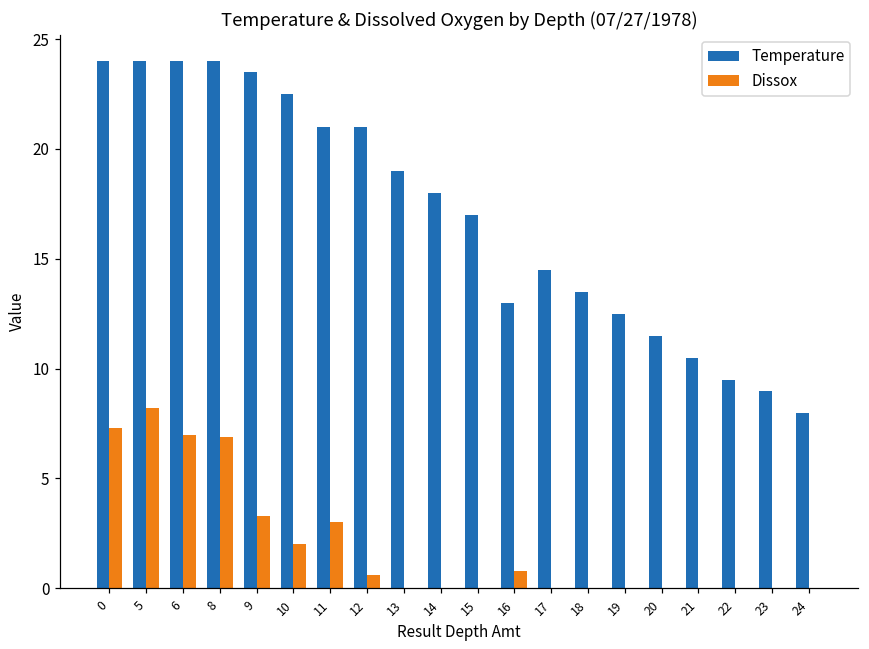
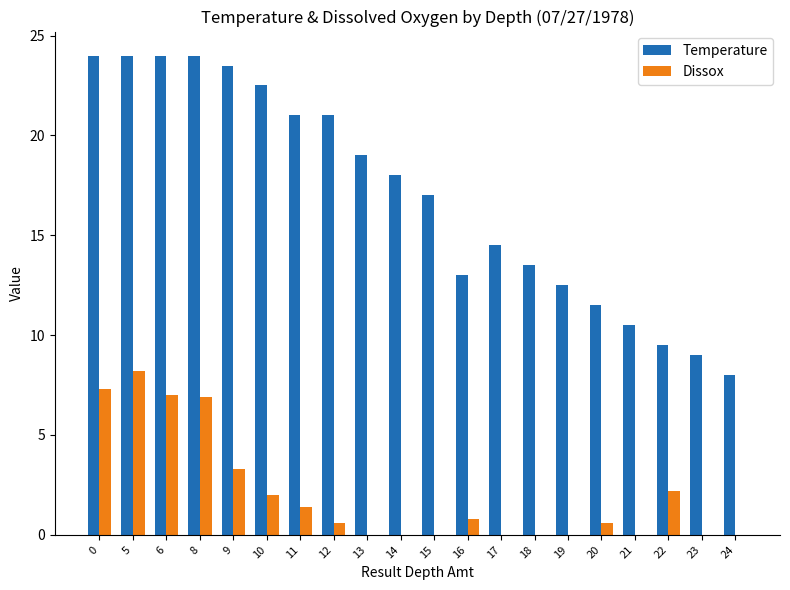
Dissox, 11: 3.0 -> 1.4
Dissox, 20: 0.0 -> 0.6
Dissox, 22: 0.0 -> 2.2
